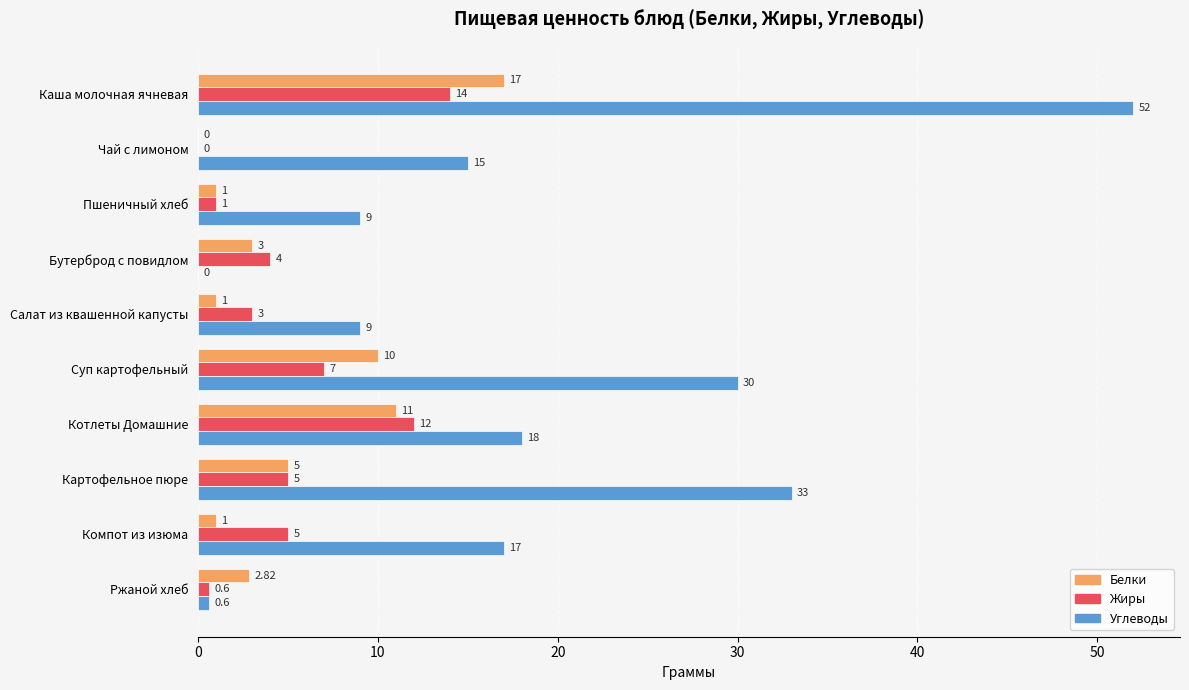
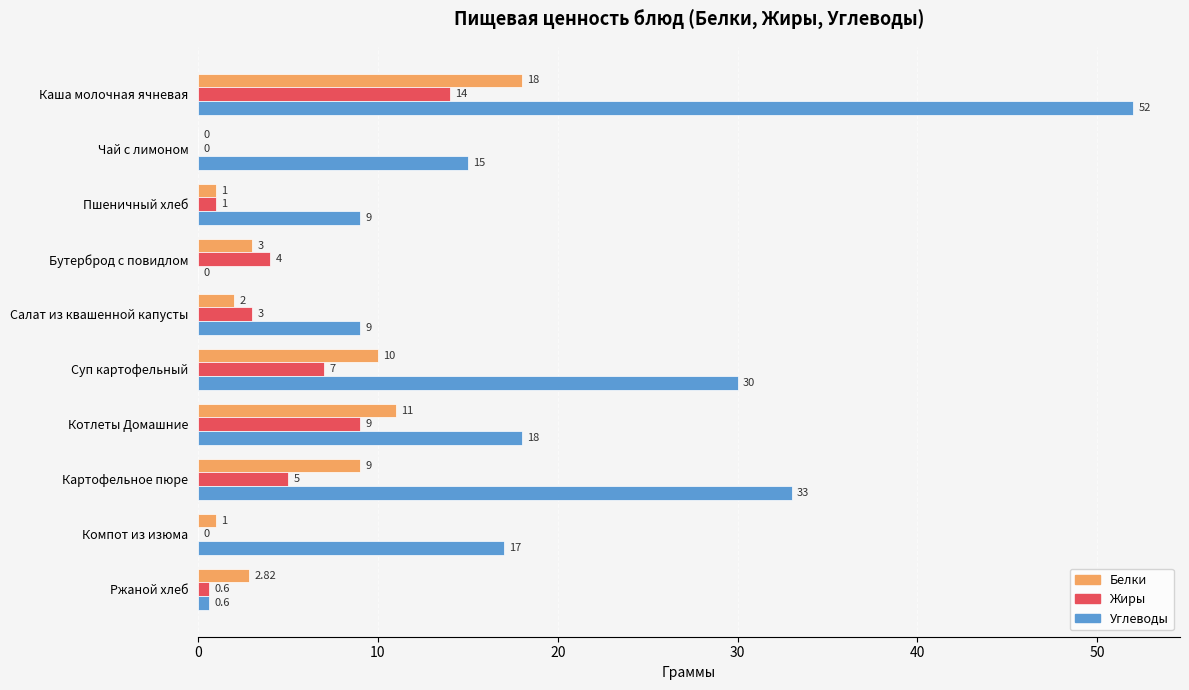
Белки, Каша молочная ячневая: 17 -> 18
Белки, Салат из квашенной капусты: 1 -> 2
Жиры, Котлеты Домашние: 12 -> 9
Белки, Картофельное пюре: 5 -> 9
Жиры, Компот из изюма: 5 -> 0
